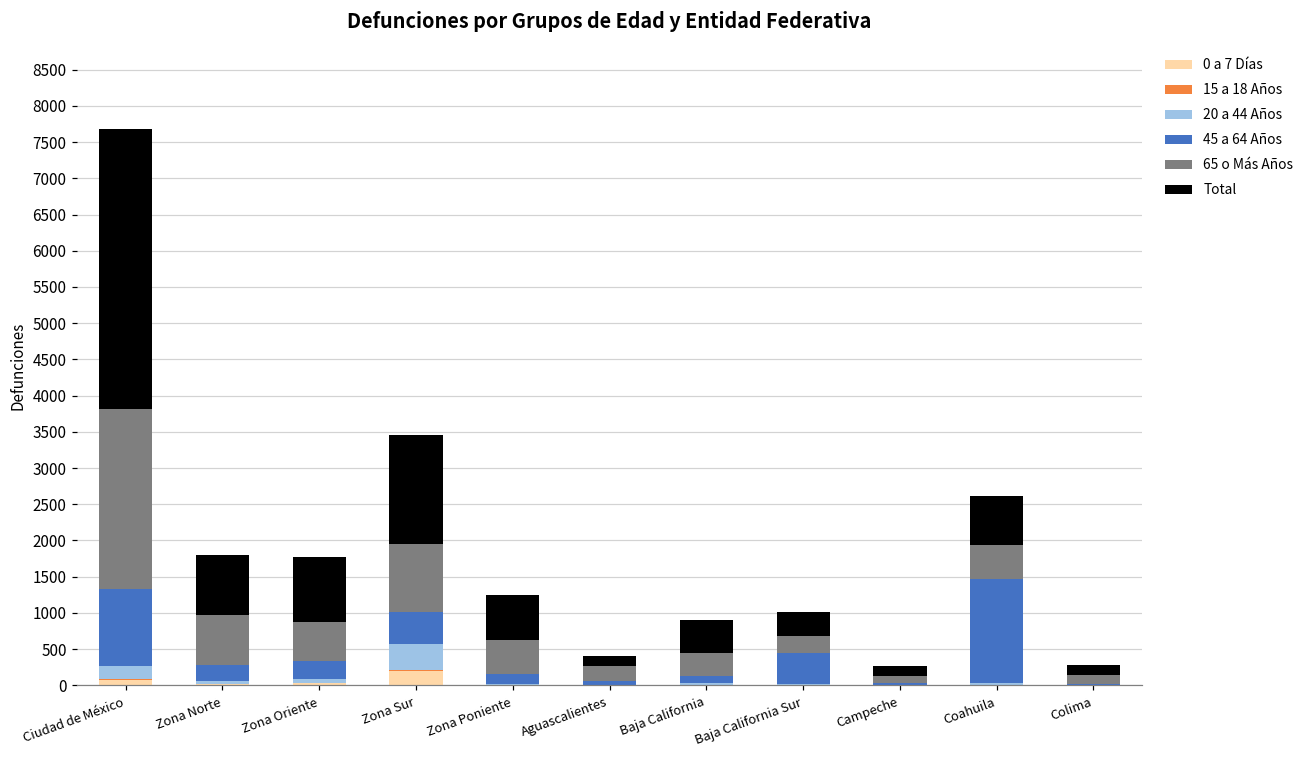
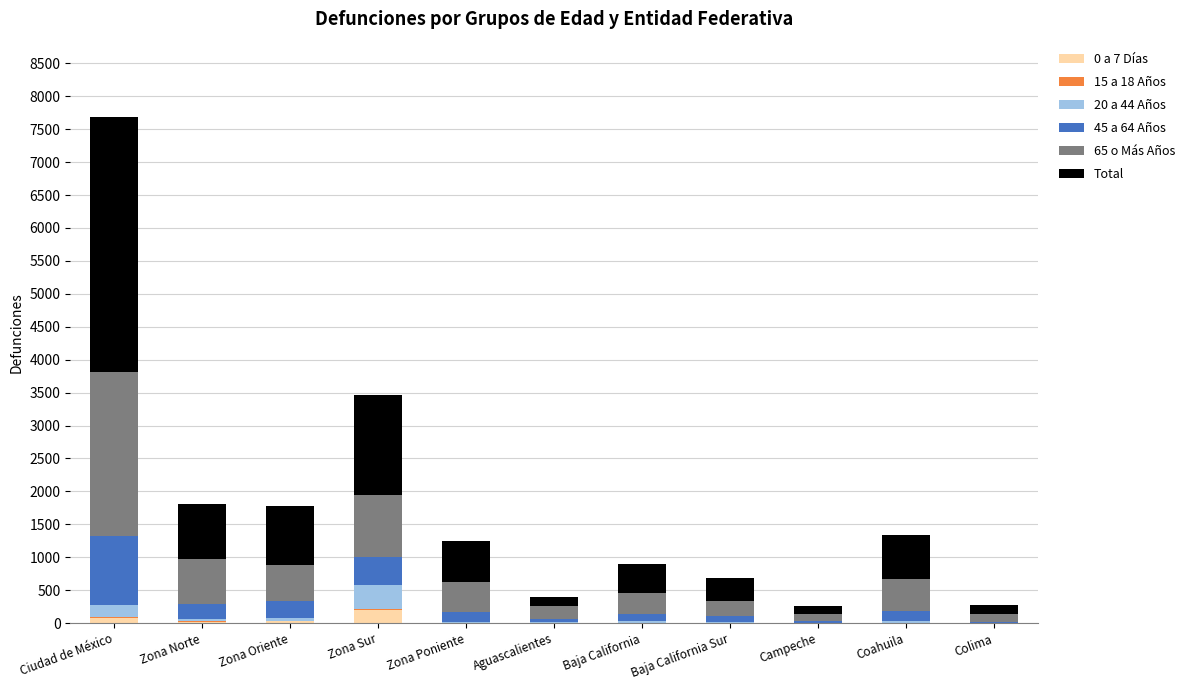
45 a 64 Años, Baja California Sur: 400 -> 100
45 a 64 Años, Coahuila: 1400 -> 200
